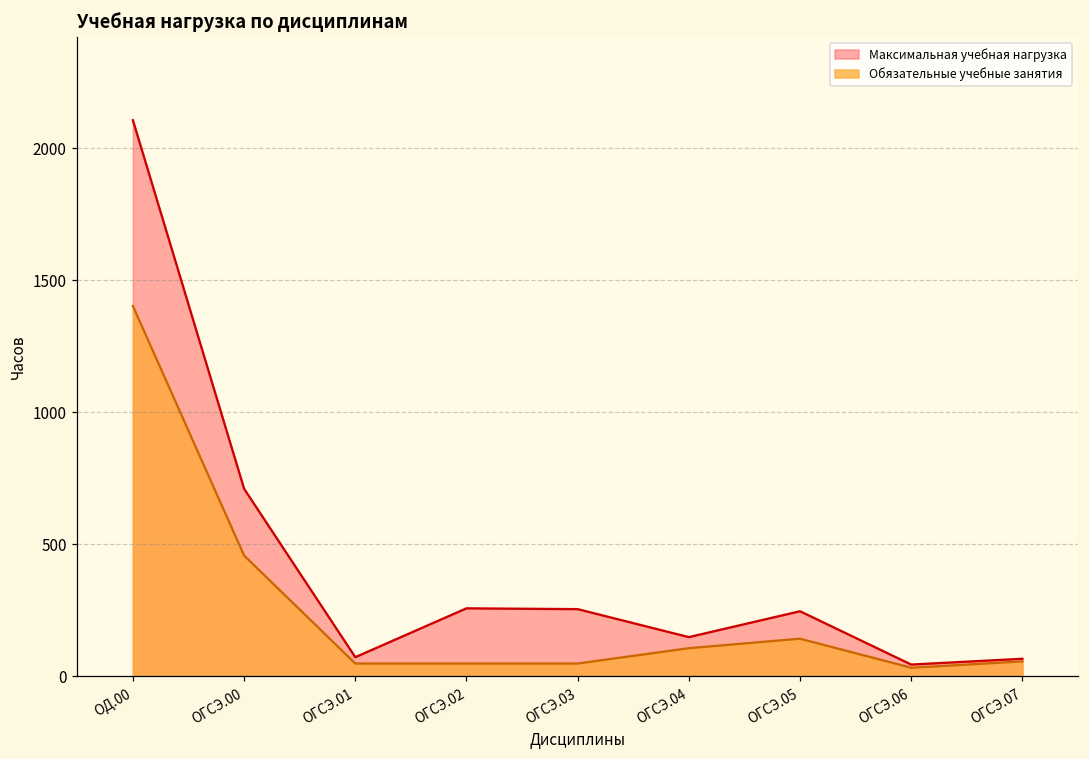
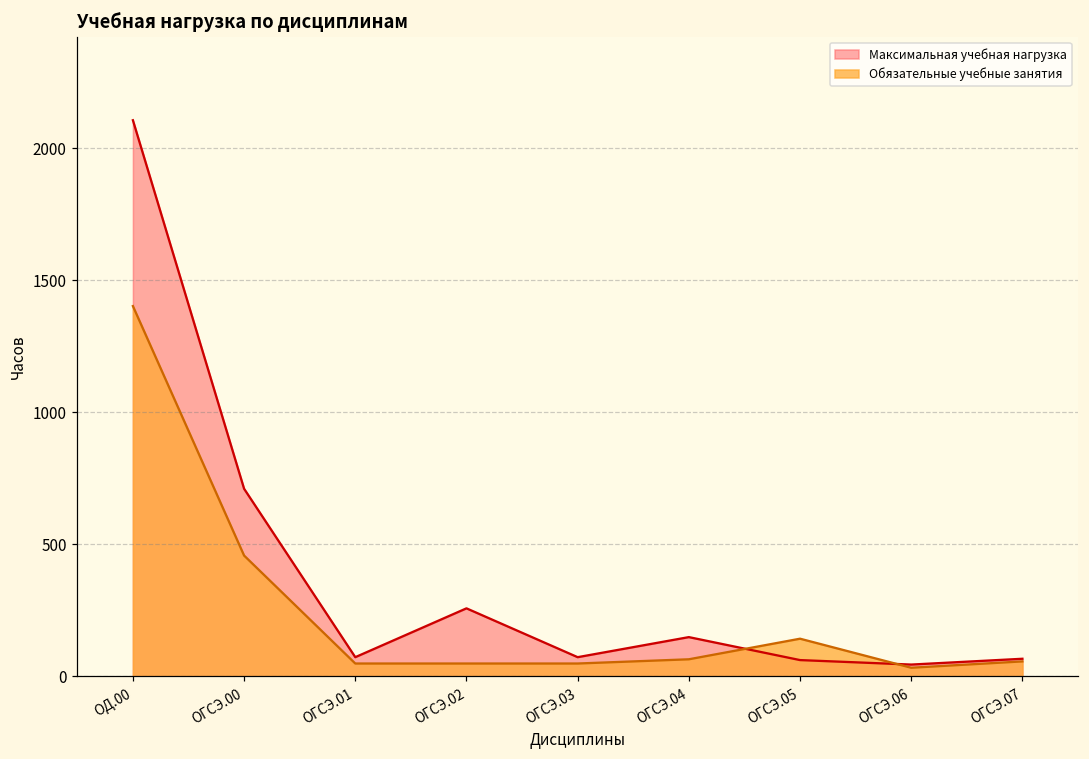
Максимальная учебная нагрузка, ОГСЭ.03: 250 -> 70
Обязательные учебные занятия, ОГСЭ.04: 110 -> 60
Максимальная учебная нагрузка, ОГСЭ.05: 250 -> 60
